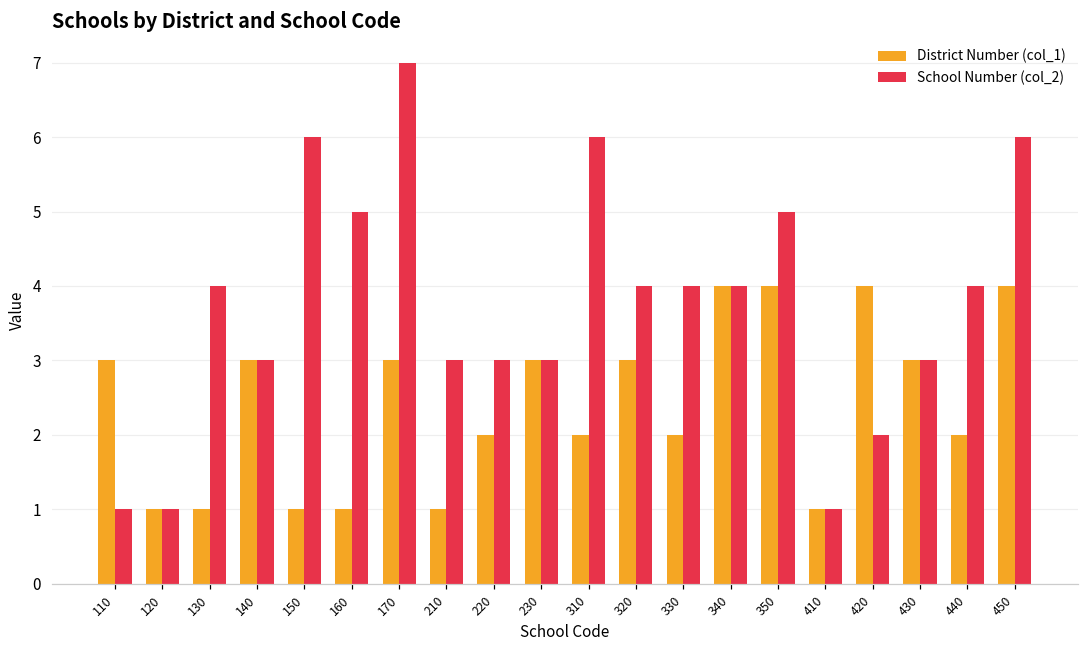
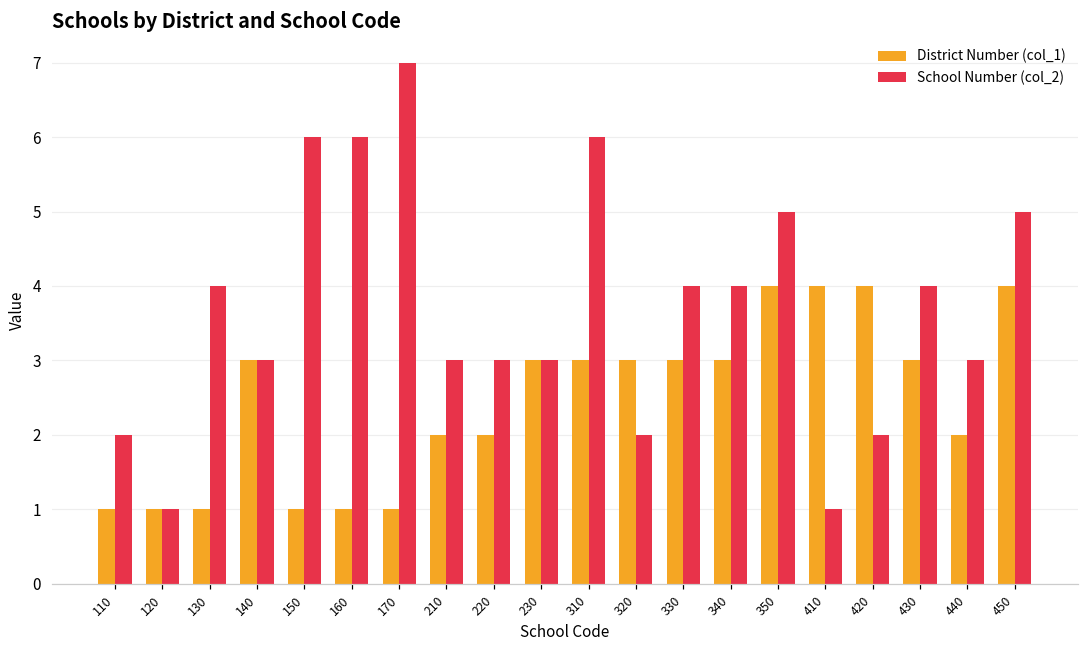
District Number (col_1), 110: 3 -> 1
School Number (col_2), 110: 1 -> 2
School Number (col_2), 160: 5 -> 6
District Number (col_1), 170: 3 -> 1
District Number (col_1), 210: 1 -> 2
District Number (col_1), 310: 2 -> 3
School Number (col_2), 320: 4 -> 2
District Number (col_1), 330: 2 -> 3
District Number (col_1), 340: 4 -> 3
District Number (col_1), 410: 1 -> 4
School Number (col_2), 430: 3 -> 4
School Number (col_2), 440: 4 -> 3
School Number (col_2), 450: 6 -> 5
